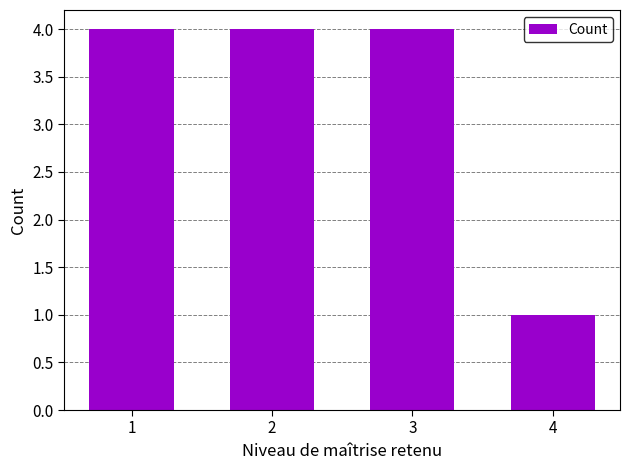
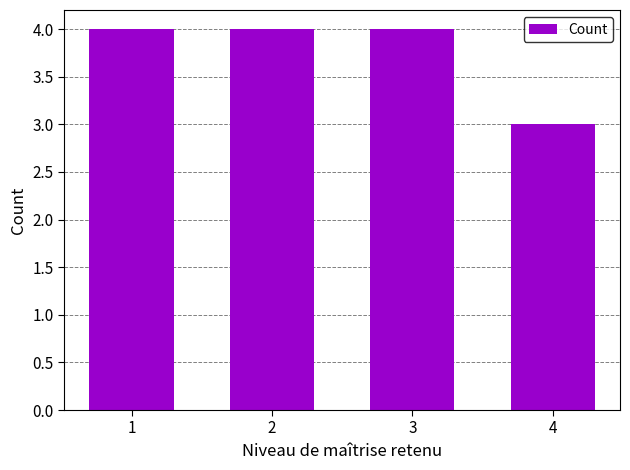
4: 1 -> 3
